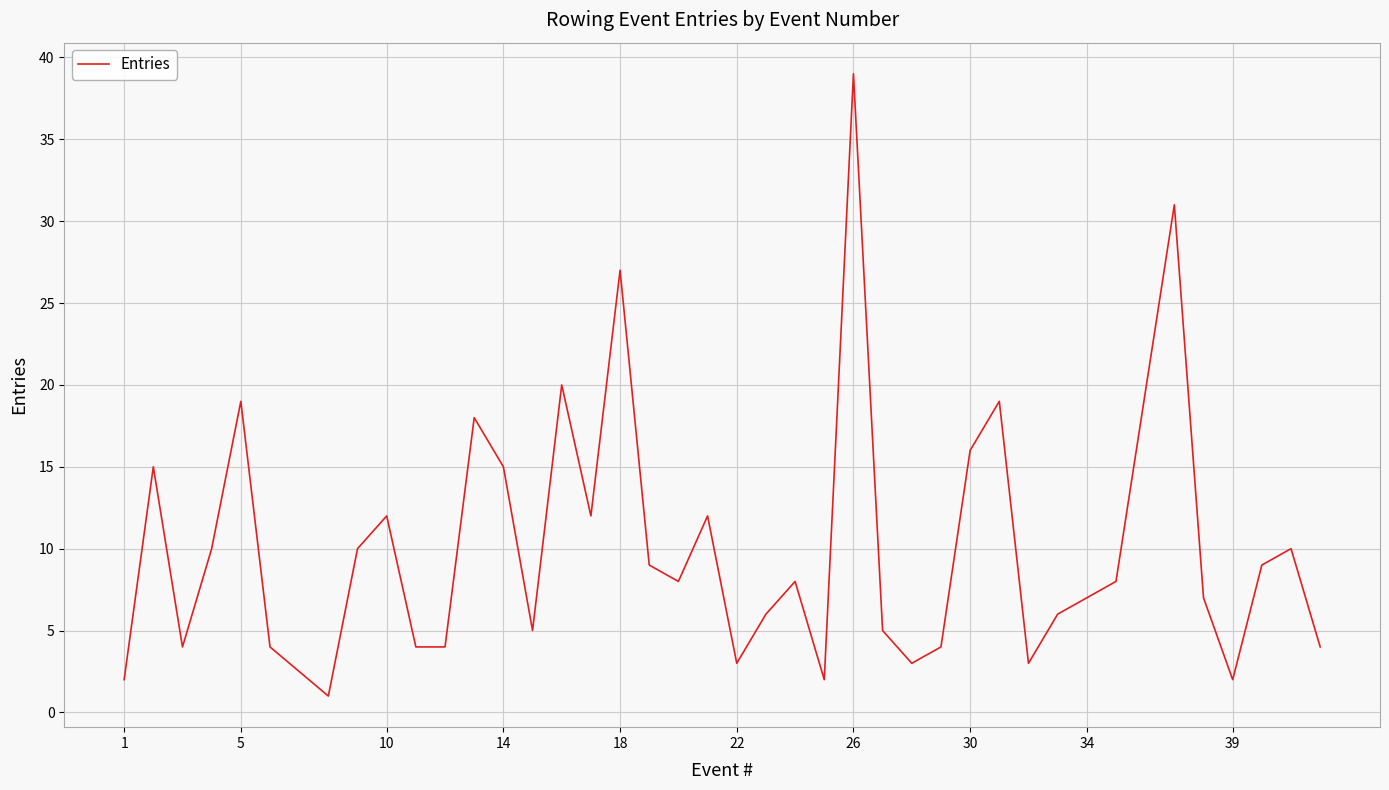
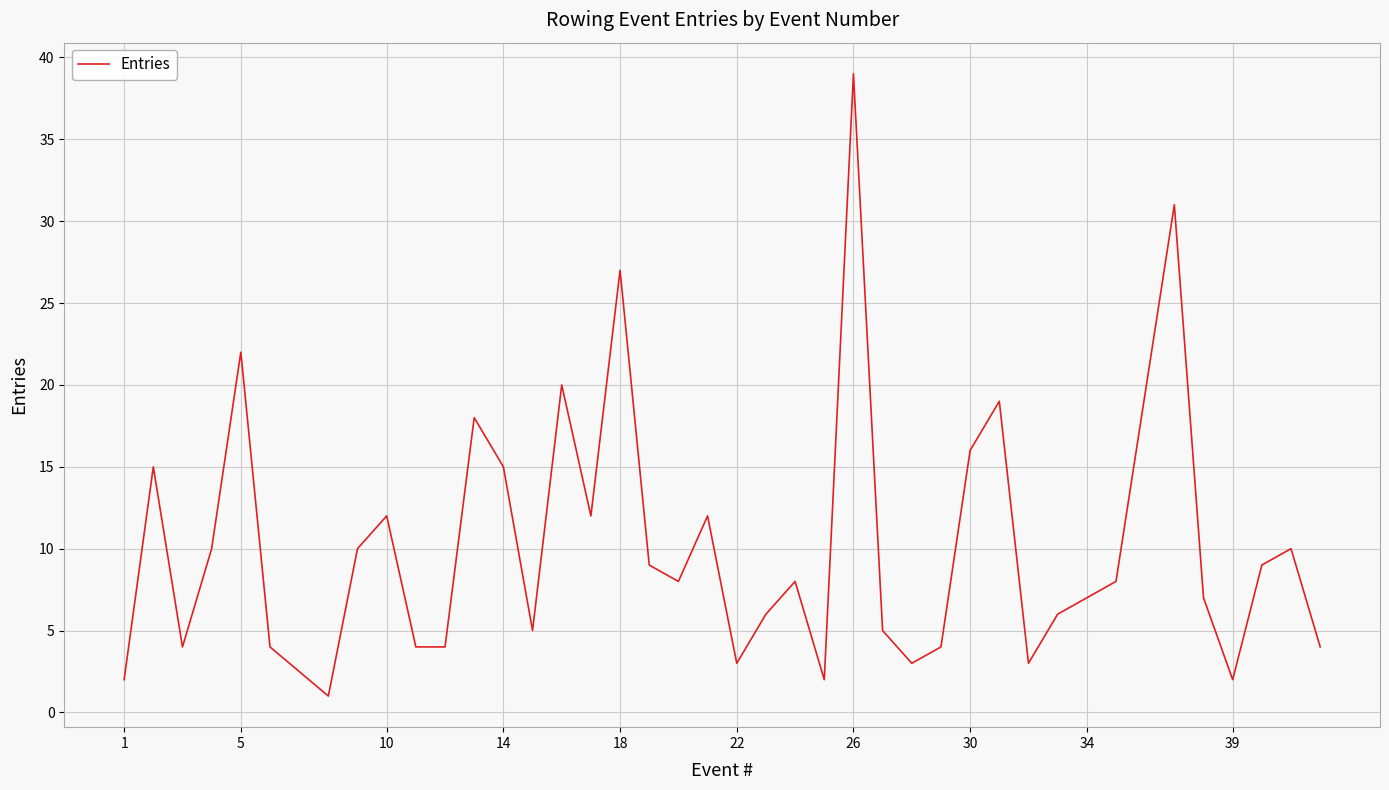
5: 19 -> 22
